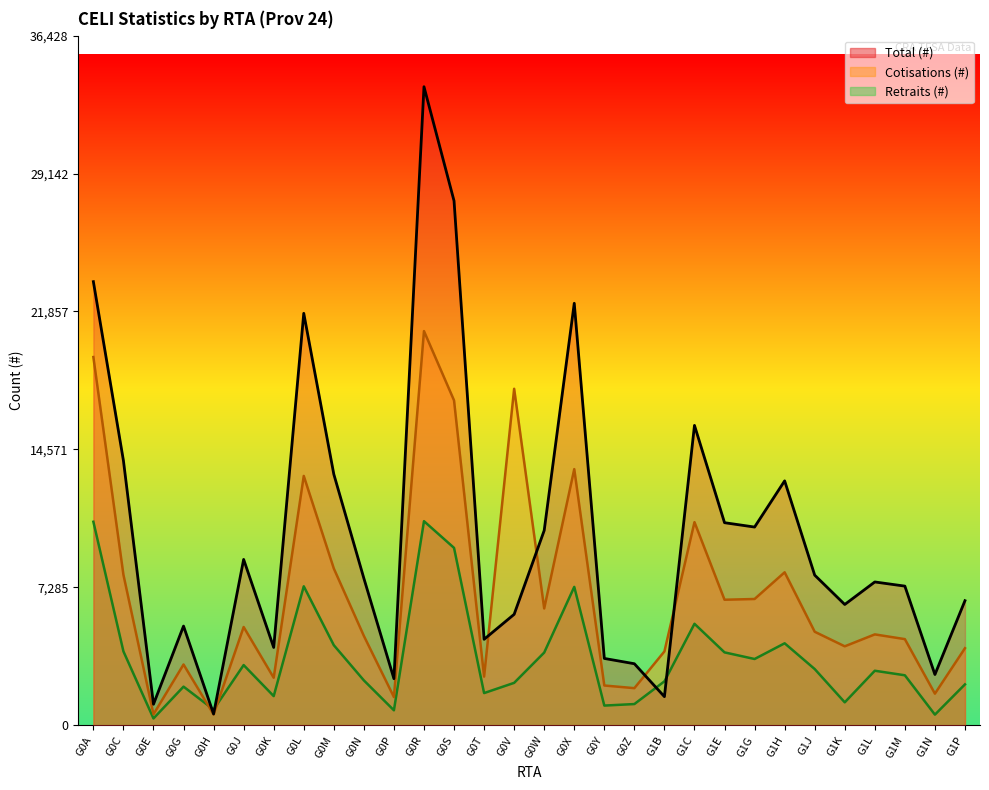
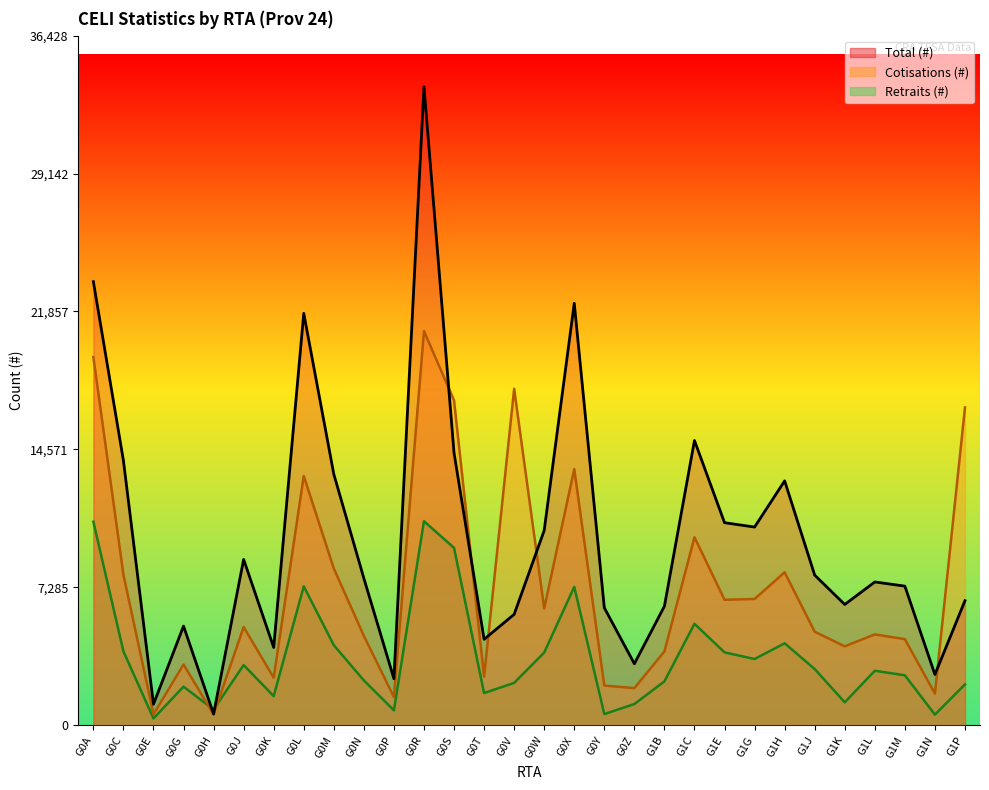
Total (#), G0S: 27,700 -> 14,400
Retraits (#), G0Y: 1,000 -> 600
Total (#), G0Y: 3,500 -> 6,200
Total (#), G1B: 1,500 -> 6,300
Cotisations (#), G1C: 10,700 -> 9,900
Total (#), G1C: 15,800 -> 15,000
Cotisations (#), G1P: 4,100 -> 16,800
